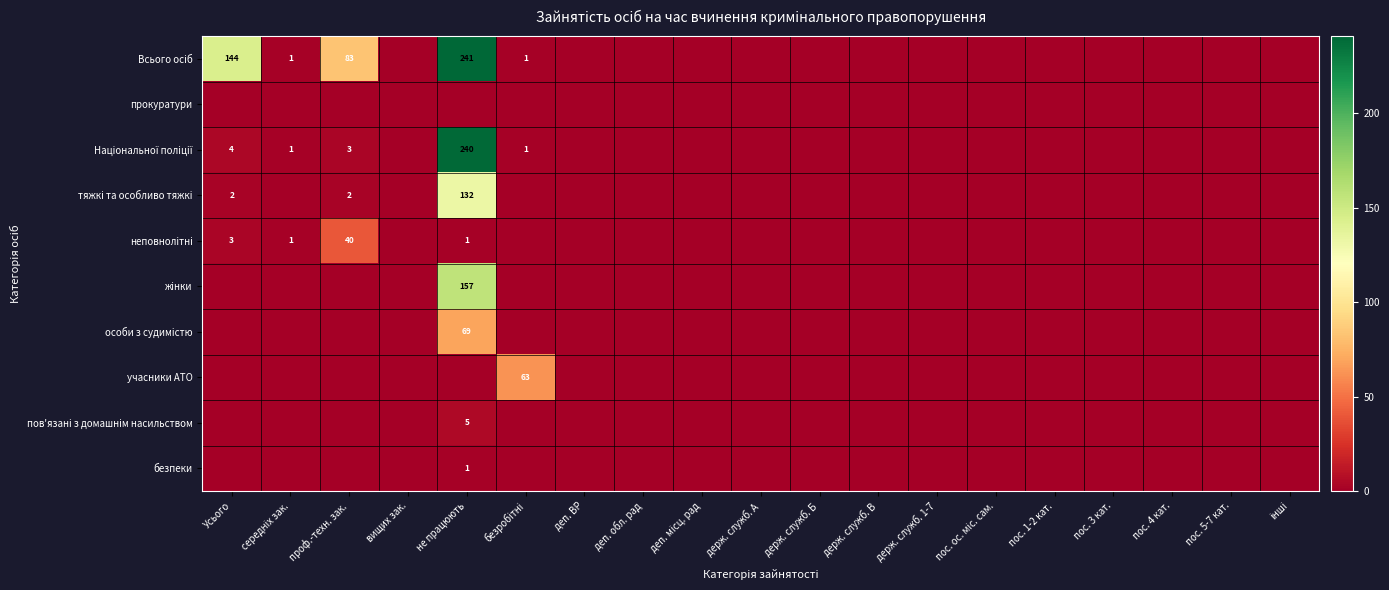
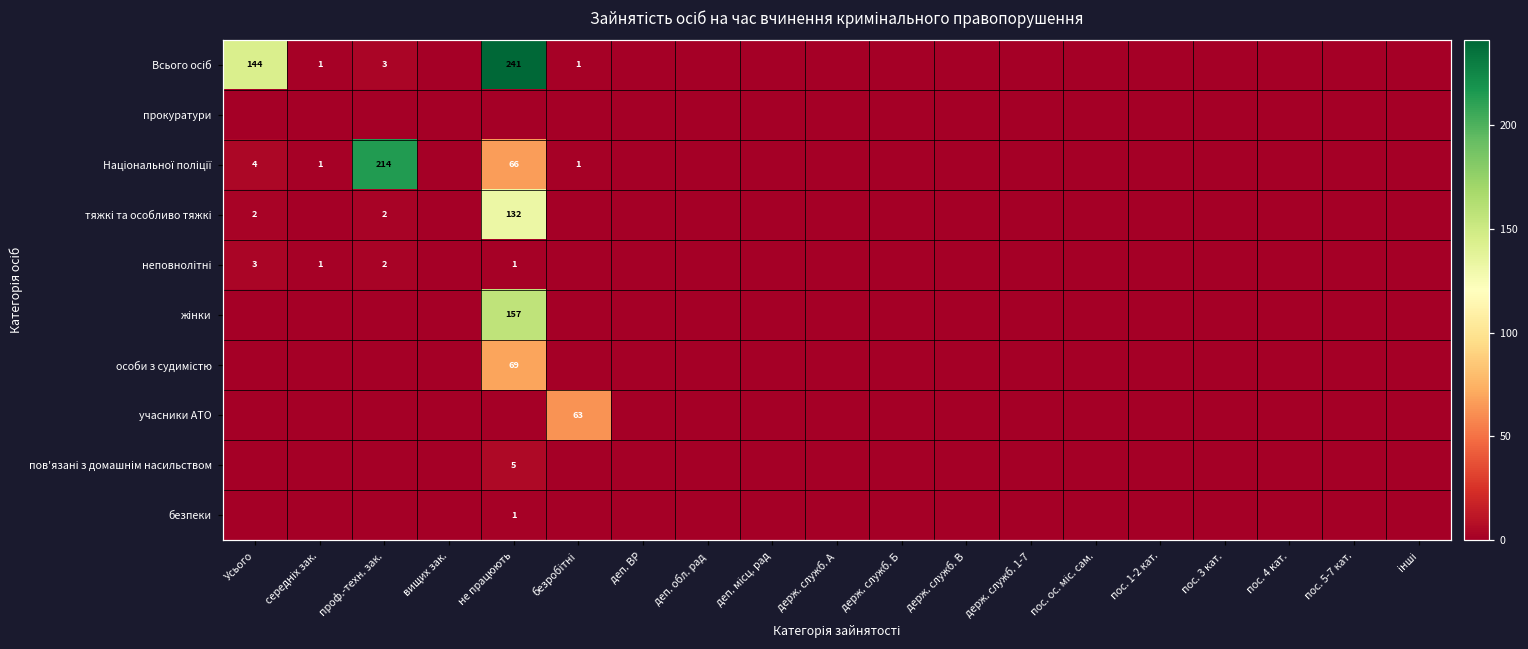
Всього осіб, проф.-техн. зак.: 83 -> 3
Національної поліції, проф.-техн. зак.: 3 -> 214
Національної поліції, не працюють: 240 -> 66
неповнолітні, проф.-техн. зак.: 40 -> 2
